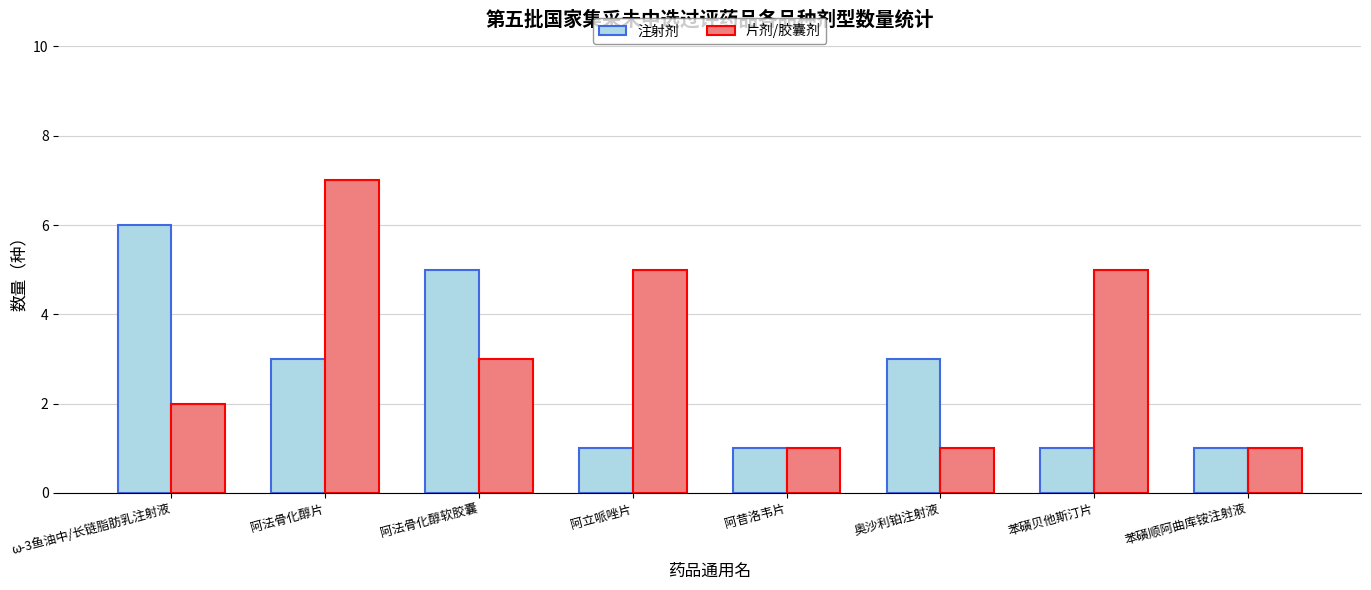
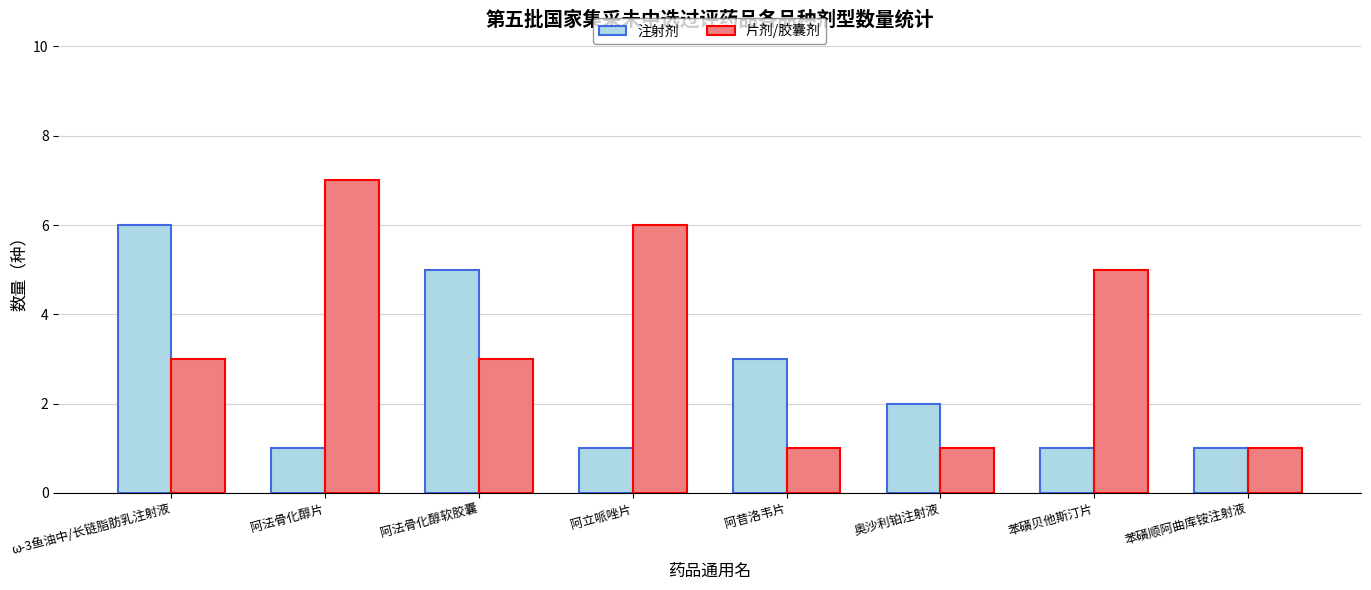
片剂/胶囊剂, ω-3鱼油中/长链脂肪乳注射液: 2 -> 3
注射剂, 阿法骨化醇片: 3 -> 1
片剂/胶囊剂, 阿立哌唑片: 5 -> 6
注射剂, 阿昔洛韦片: 1 -> 3
注射剂, 奥沙利铂注射液: 3 -> 2
